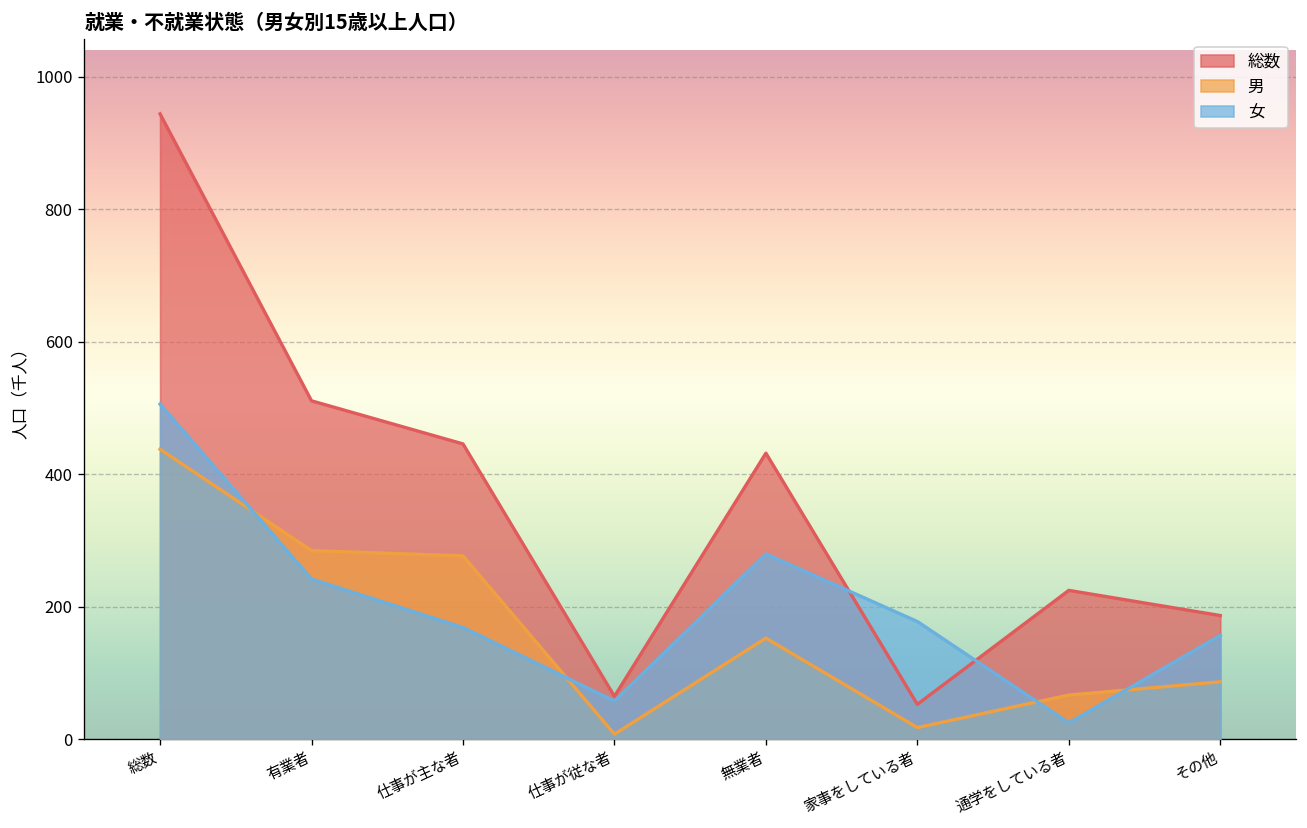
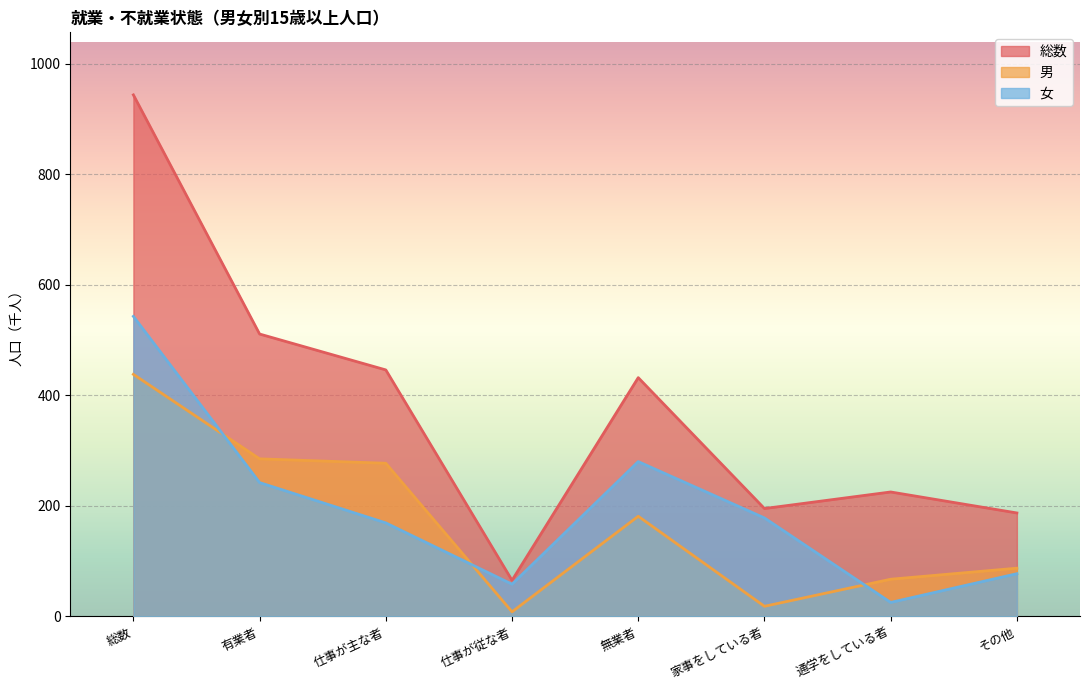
女, 総数: 510 -> 540
男, 無業者: 150 -> 180
総数, 家事をしている者: 50 -> 200
女, その他: 160 -> 80
